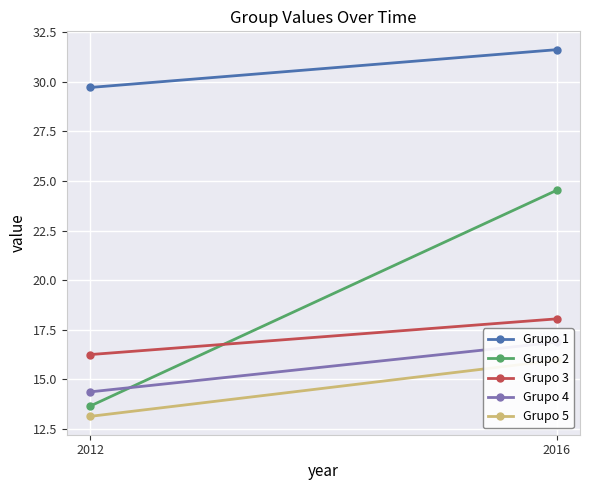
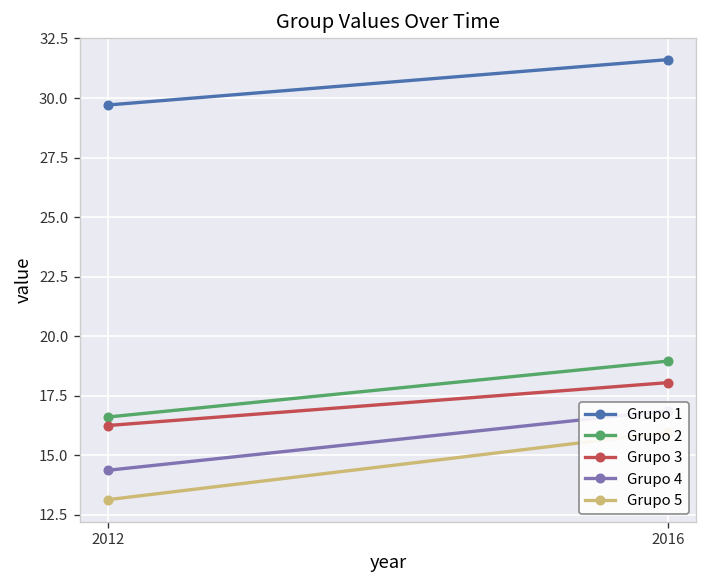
Grupo 2, 2012: 13.7 -> 16.6
Grupo 2, 2016: 24.5 -> 19.0
